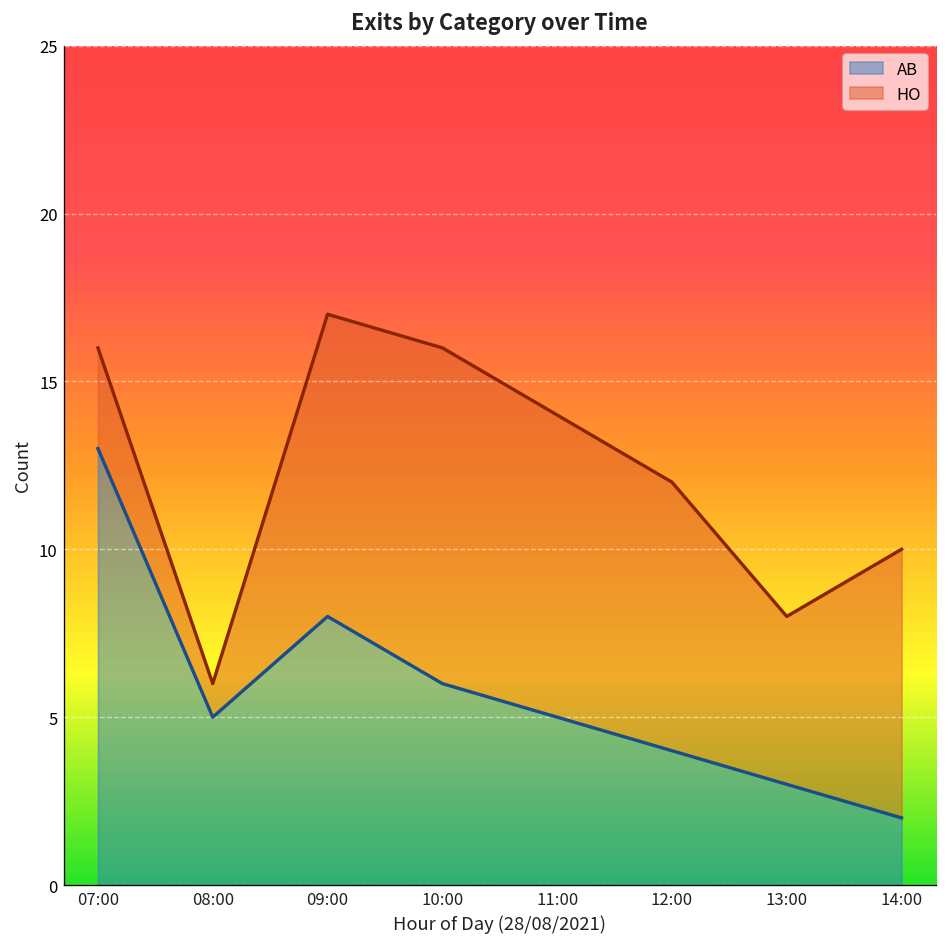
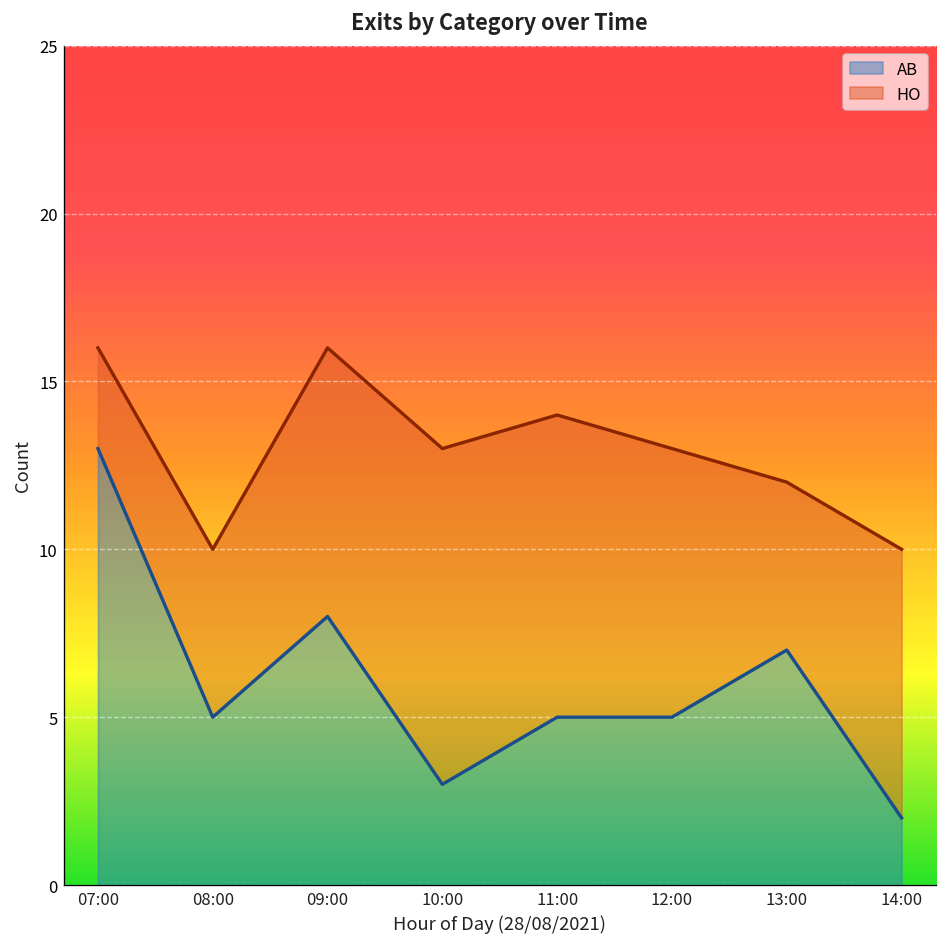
HO, 08:00: 1 -> 5
HO, 09:00: 9 -> 8
AB, 10:00: 6 -> 3
AB, 12:00: 4 -> 5
AB, 13:00: 3 -> 7
